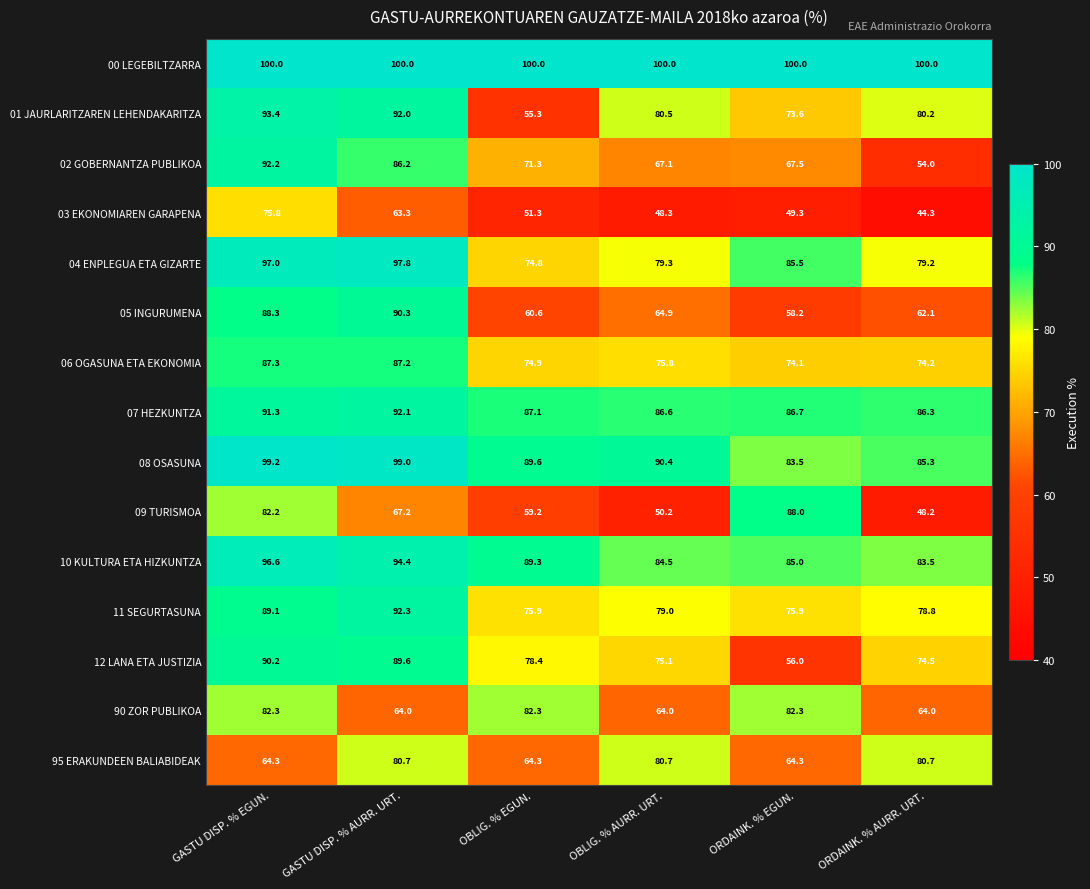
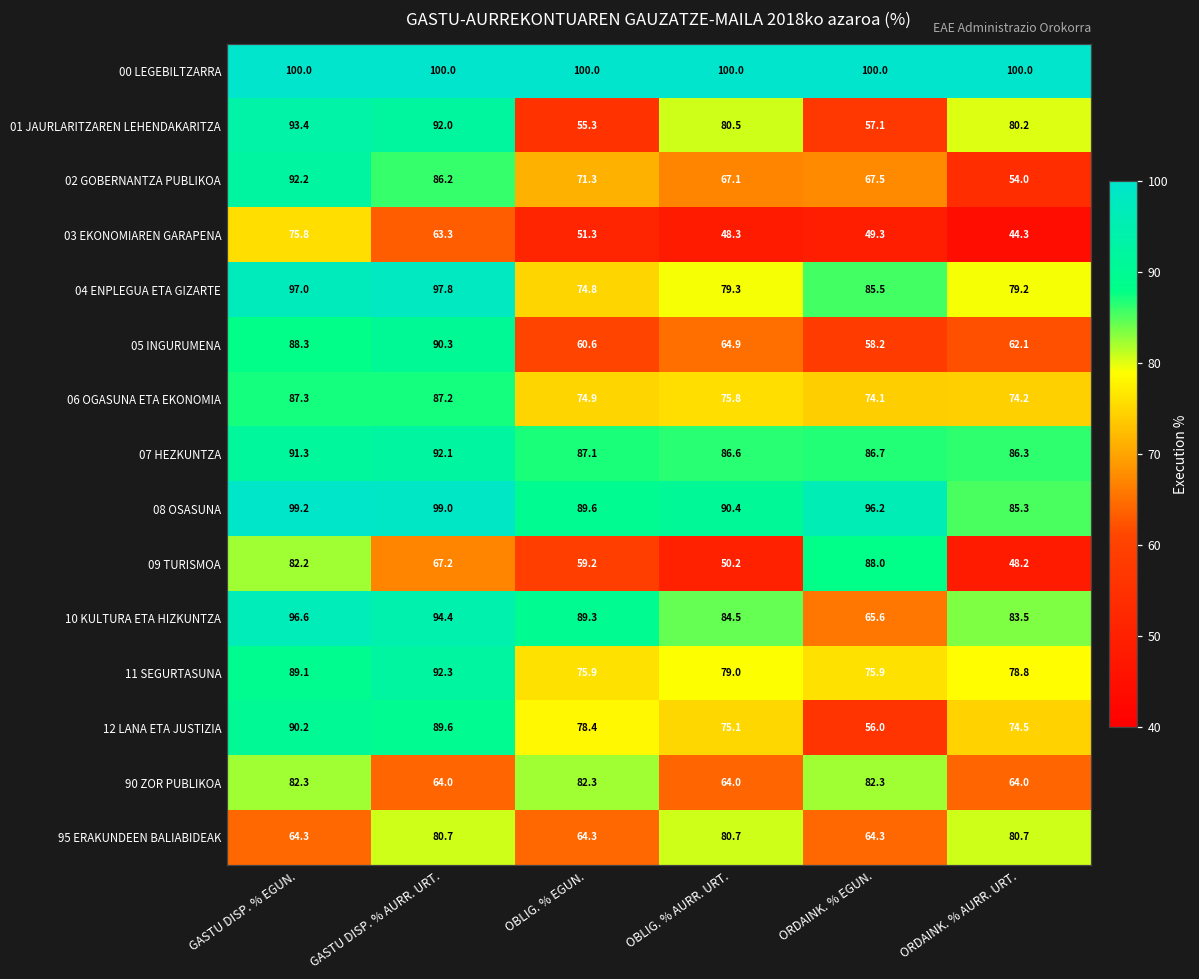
01 JAURLARITZAREN LEHENDAKARITZA, ORDAINK. % EGUN.: 73.6 -> 57.1
08 OSASUNA, ORDAINK. % EGUN.: 83.5 -> 96.2
10 KULTURA ETA HIZKUNTZA, ORDAINK. % EGUN.: 85.0 -> 65.6
